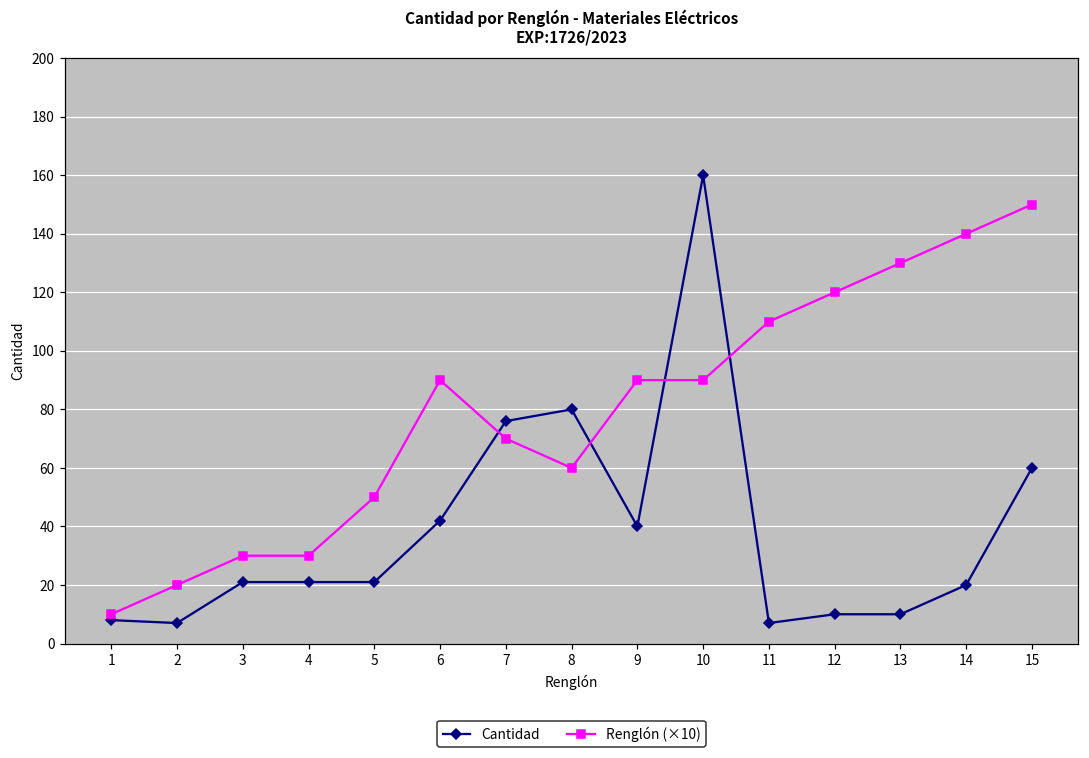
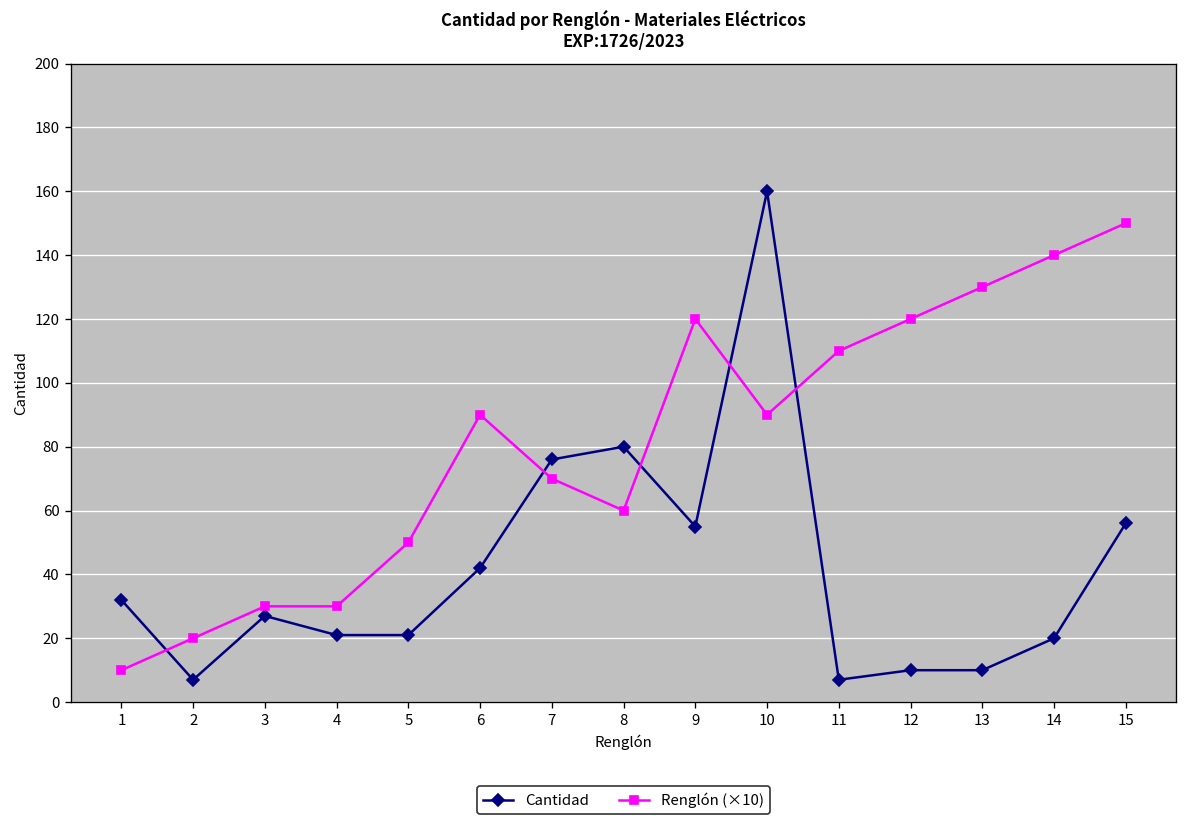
Cantidad, 1: 8 -> 32
Cantidad, 3: 21 -> 27
Cantidad, 9: 40 -> 55
Renglón (×10), 9: 90 -> 120
Cantidad, 15: 60 -> 56
